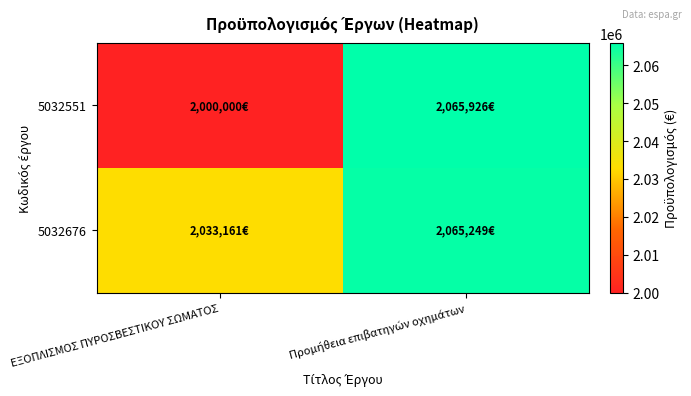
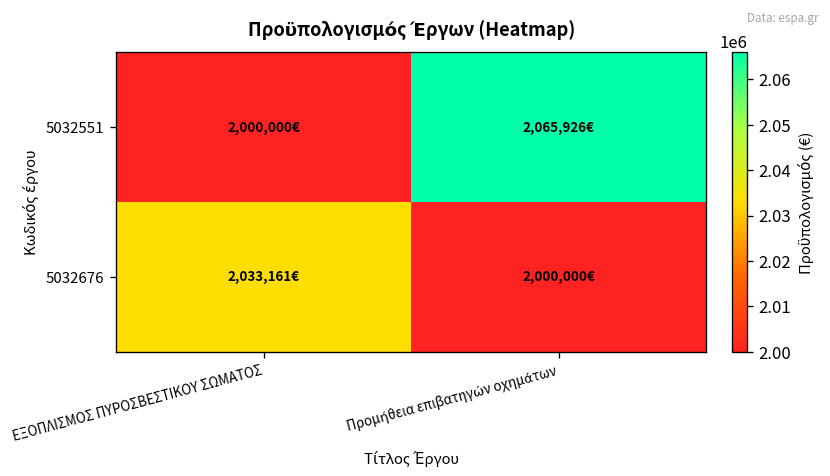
5032676, Προμήθεια επιβατηγών οχημάτων: 2,065,249€ -> 2,000,000€
